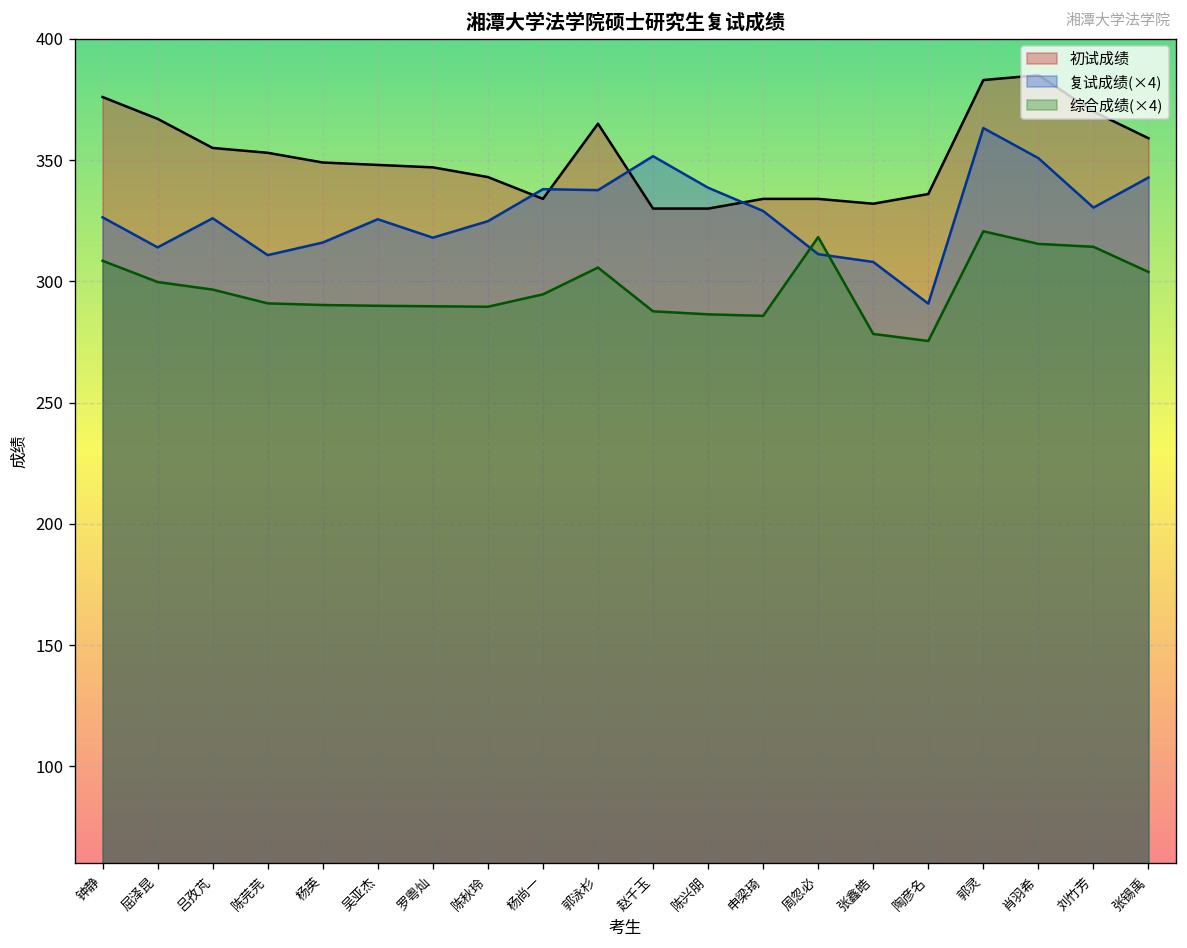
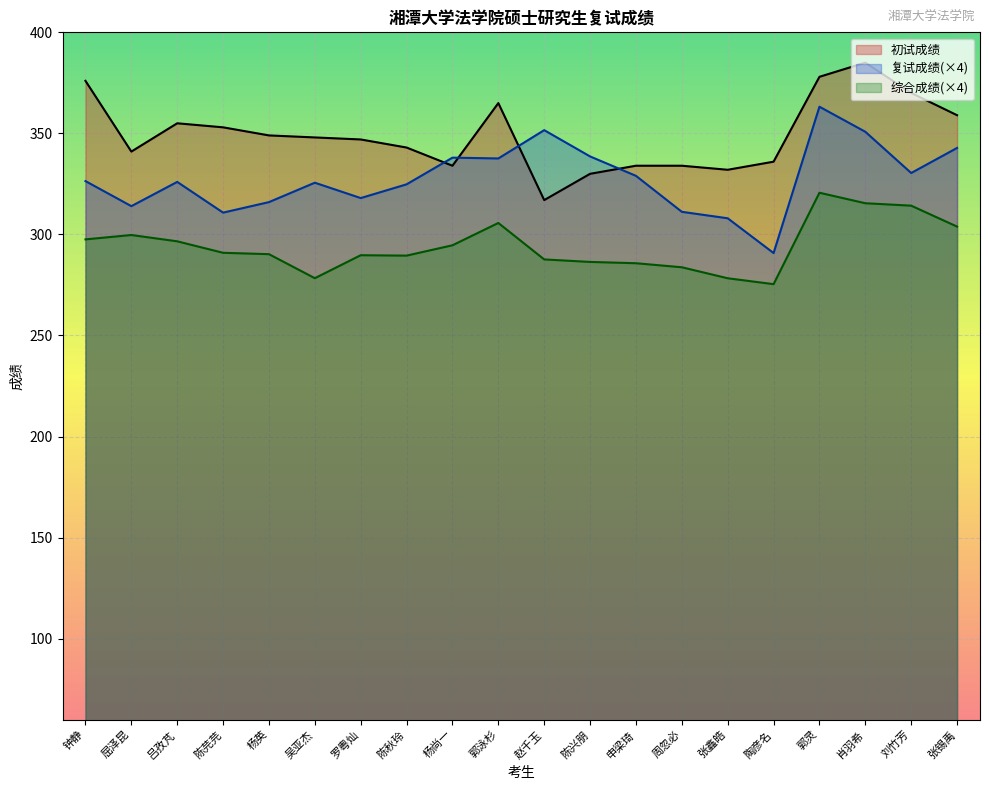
综合成绩(×4), 钟静: 308 -> 298
初试成绩, 屈泽昆: 367 -> 341
综合成绩(×4), 吴亚杰: 290 -> 278
初试成绩, 赵千玉: 330 -> 317
综合成绩(×4), 周忽必: 318 -> 284
初试成绩, 郭灵: 383 -> 378
